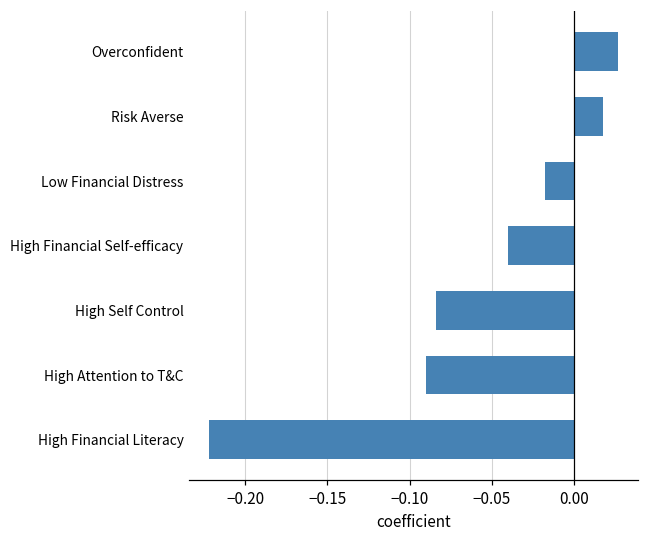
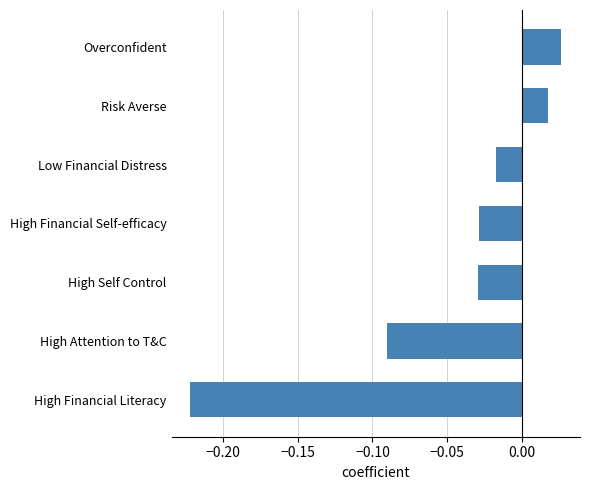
High Financial Self-efficacy: -0.040 -> -0.029
High Self Control: -0.084 -> -0.030
